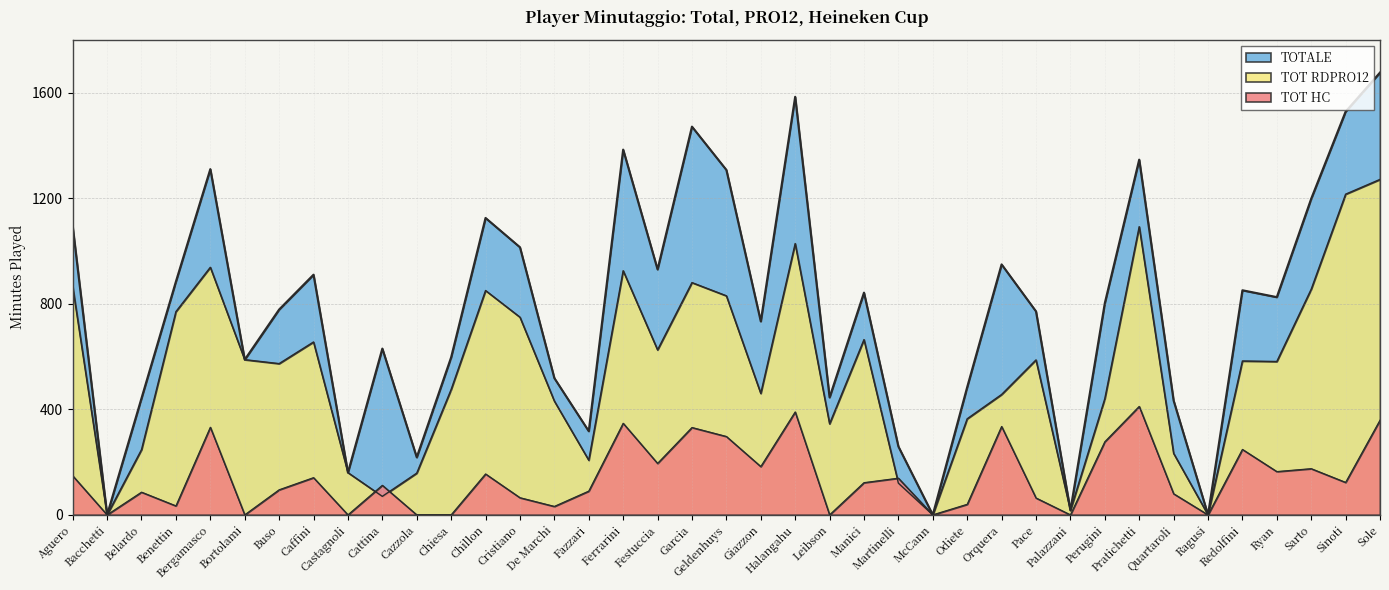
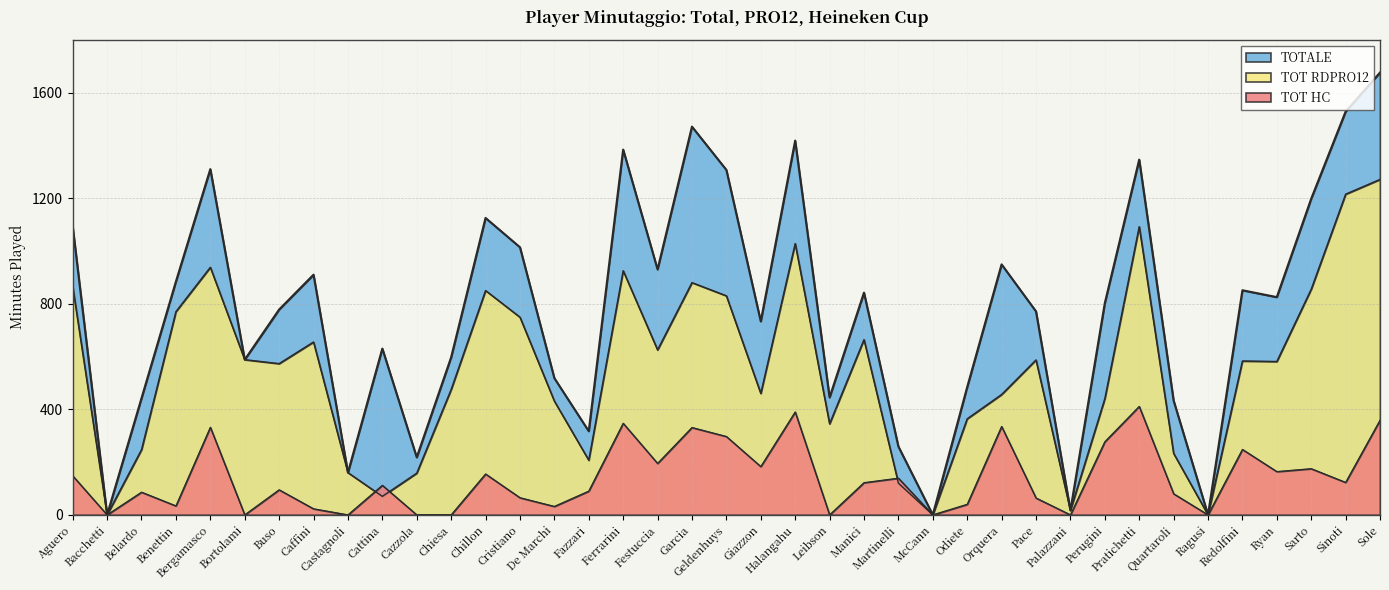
TOT HC, Caffini: 140 -> 20
TOTALE, Halangahu: 1580 -> 1420
